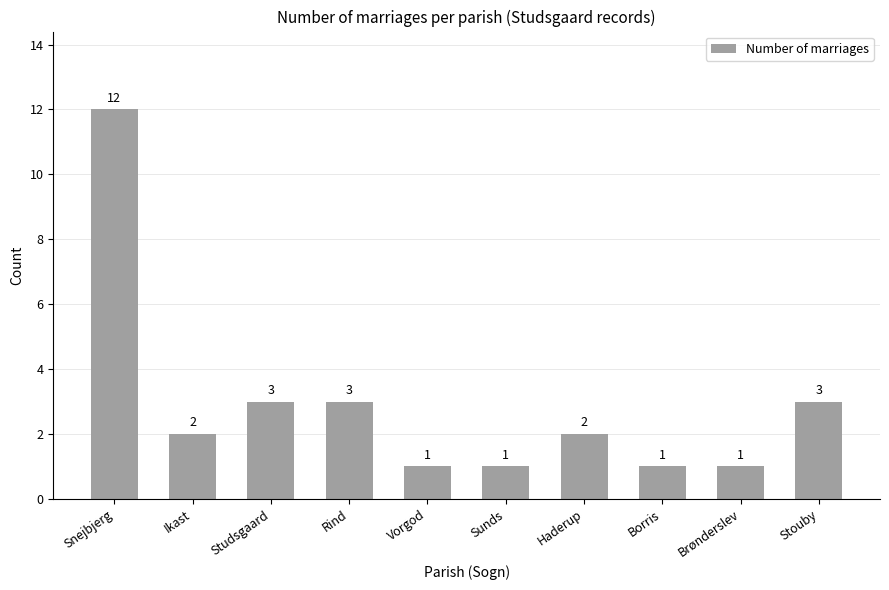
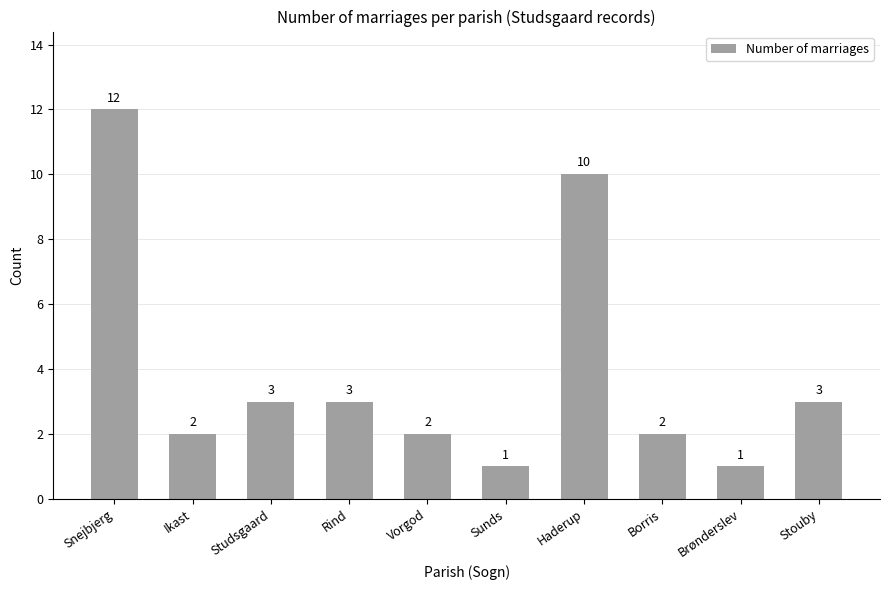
Vorgod: 1 -> 2
Haderup: 2 -> 10
Borris: 1 -> 2
